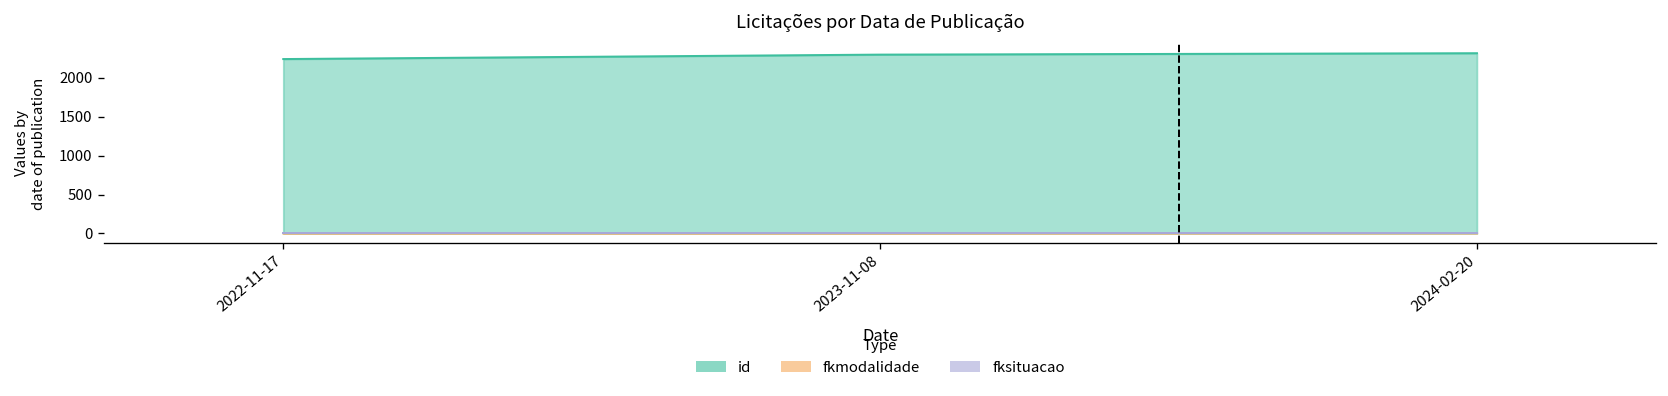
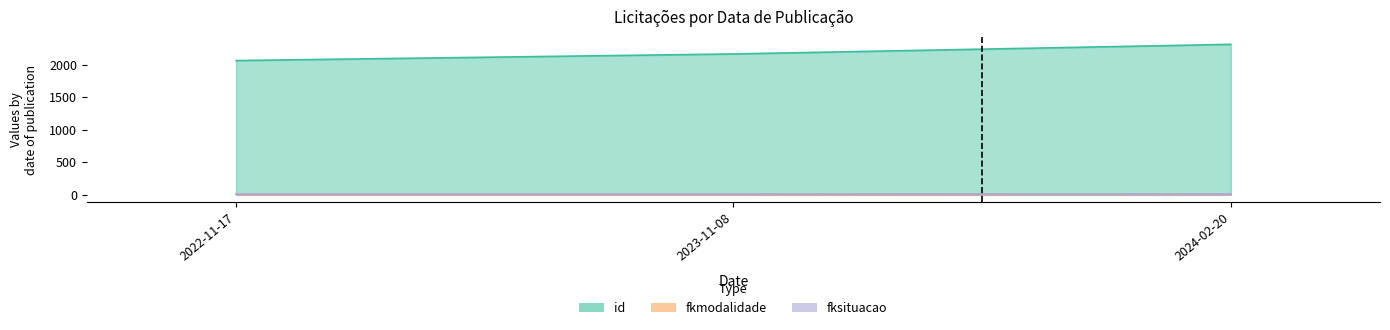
id, 2022-11-17: 2200 -> 2100
id, 2023-11-08: 2300 -> 2200
